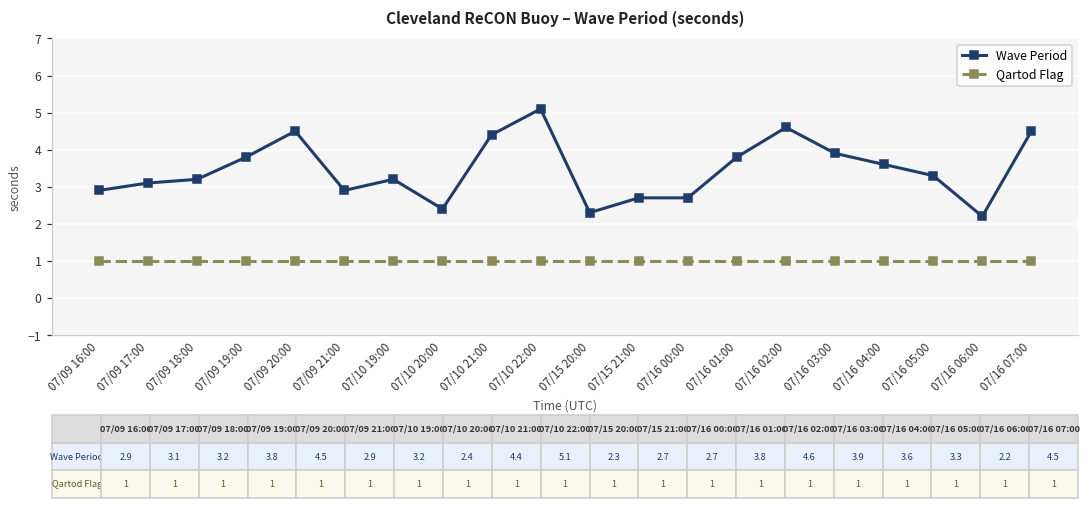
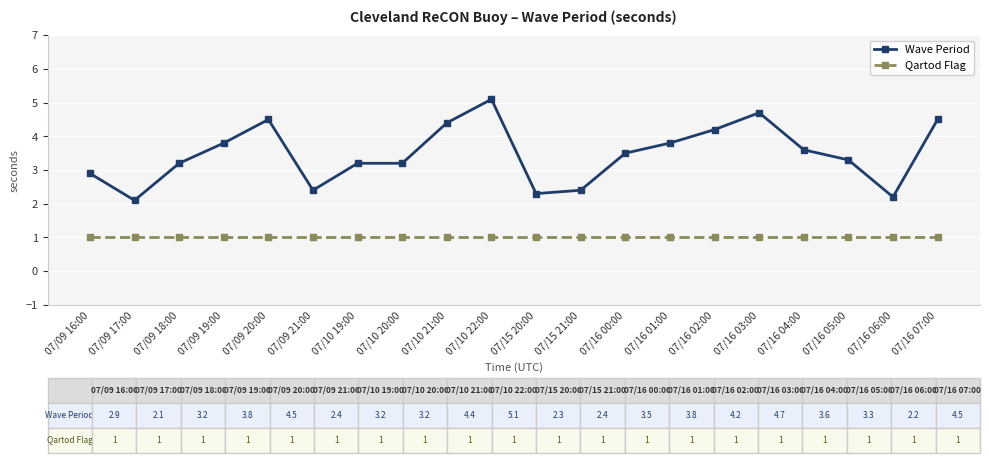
Wave Period, 07/09 17:00: 3.1 -> 2.1
Wave Period, 07/09 21:00: 2.9 -> 2.4
Wave Period, 07/10 20:00: 2.4 -> 3.2
Wave Period, 07/15 21:00: 2.7 -> 2.4
Wave Period, 07/16 00:00: 2.7 -> 3.5
Wave Period, 07/16 02:00: 4.6 -> 4.2
Wave Period, 07/16 03:00: 3.9 -> 4.7
